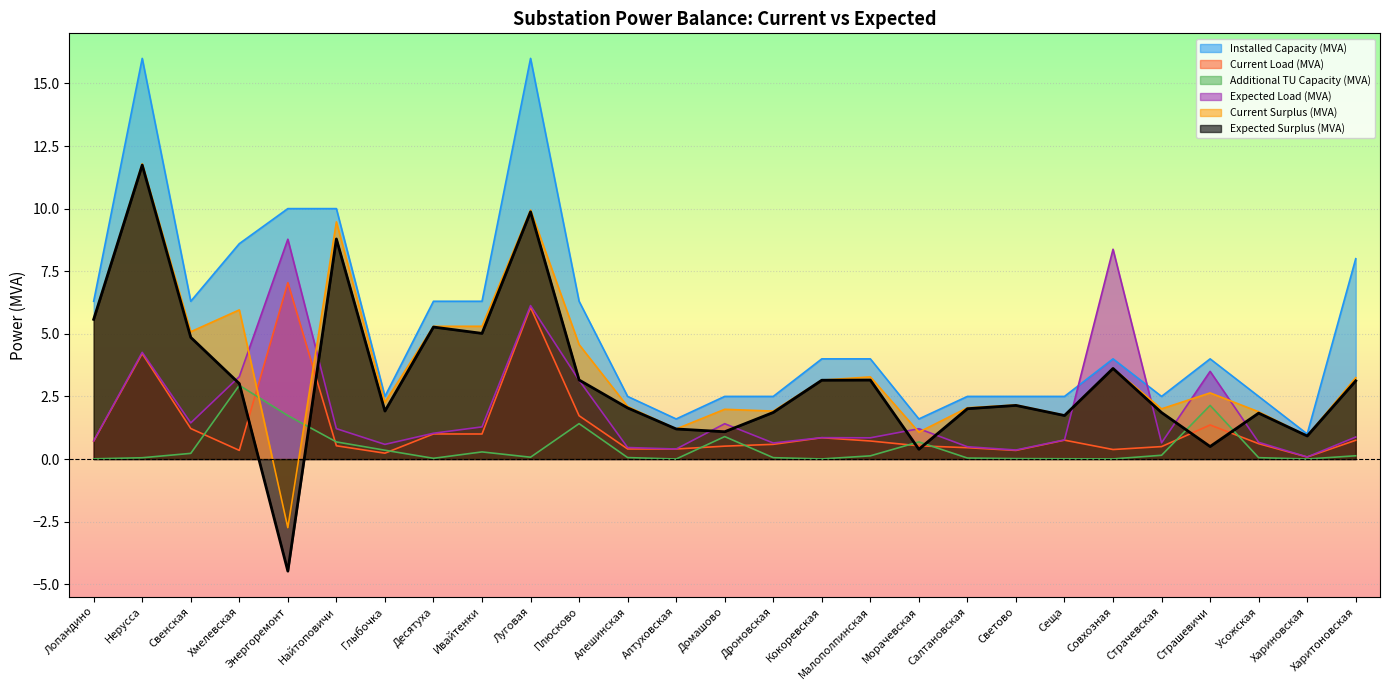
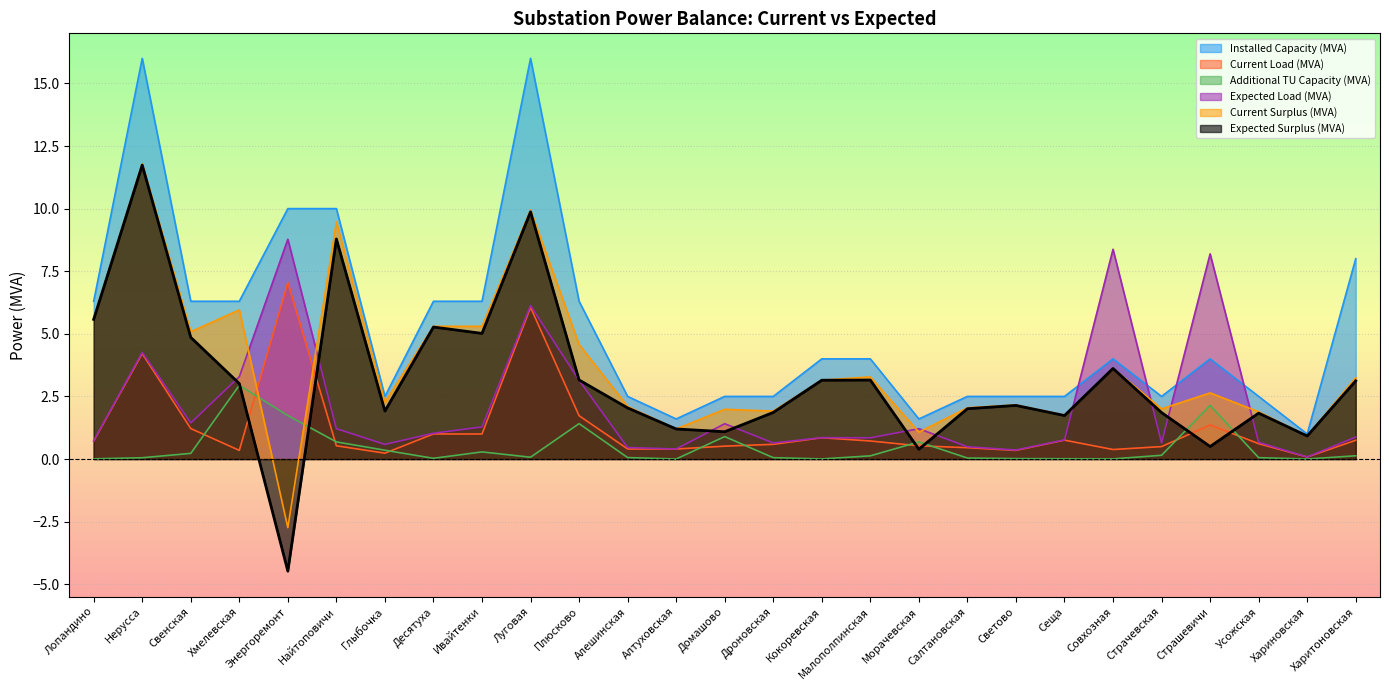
Installed Capacity (MVA), Хмелевская: 8.6 -> 6.3
Expected Load (MVA), Страшевичи: 3.5 -> 8.2
